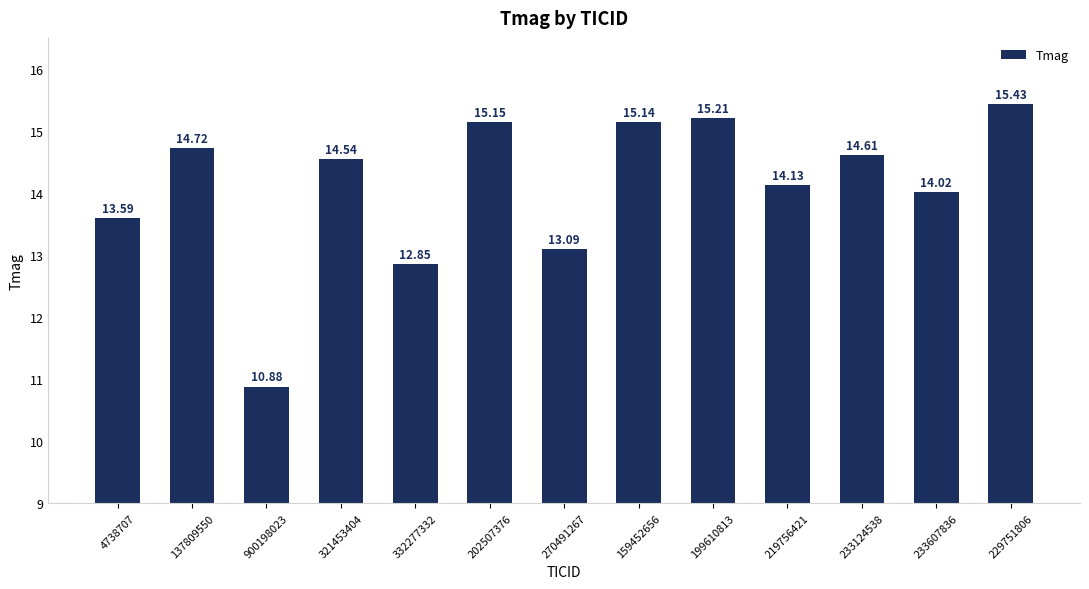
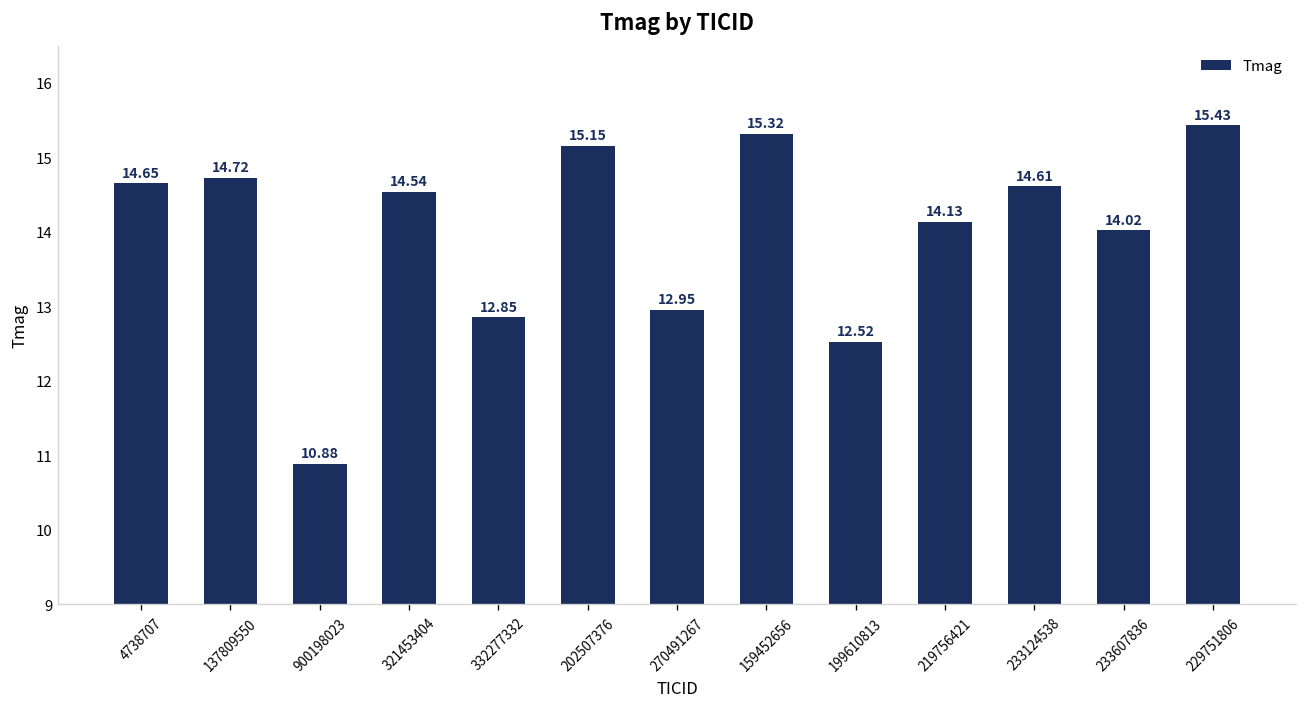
4738707: 13.59 -> 14.65
270491267: 13.09 -> 12.95
159452656: 15.14 -> 15.32
199610813: 15.21 -> 12.52
